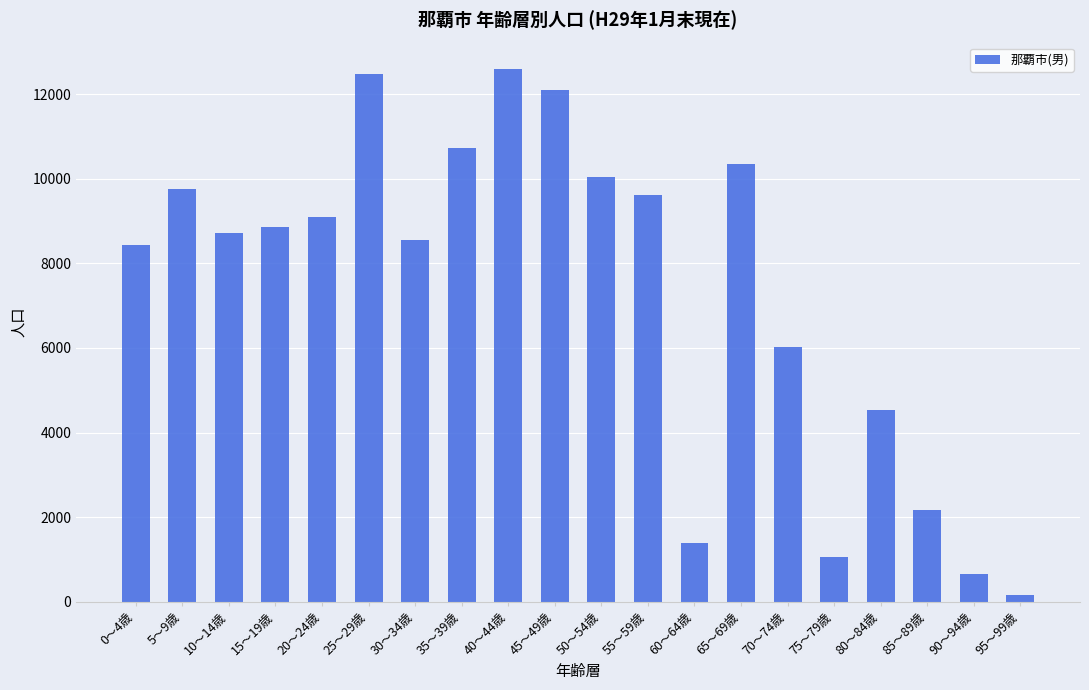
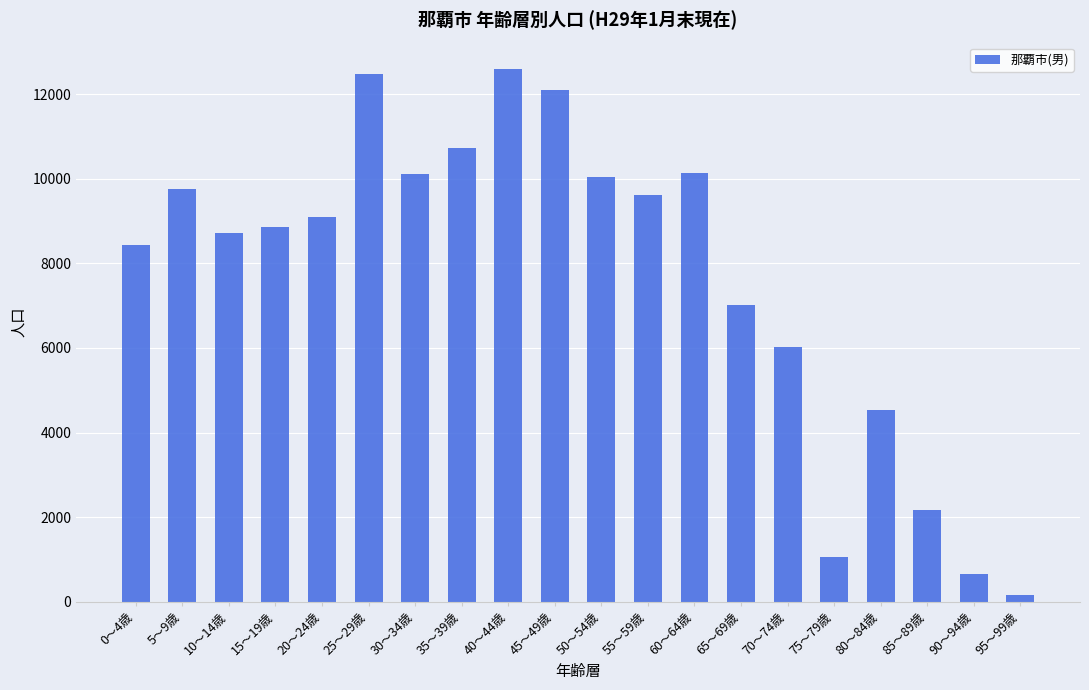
30～34歳: 8600 -> 10100
60～64歳: 1400 -> 10100
65～69歳: 10400 -> 7000
